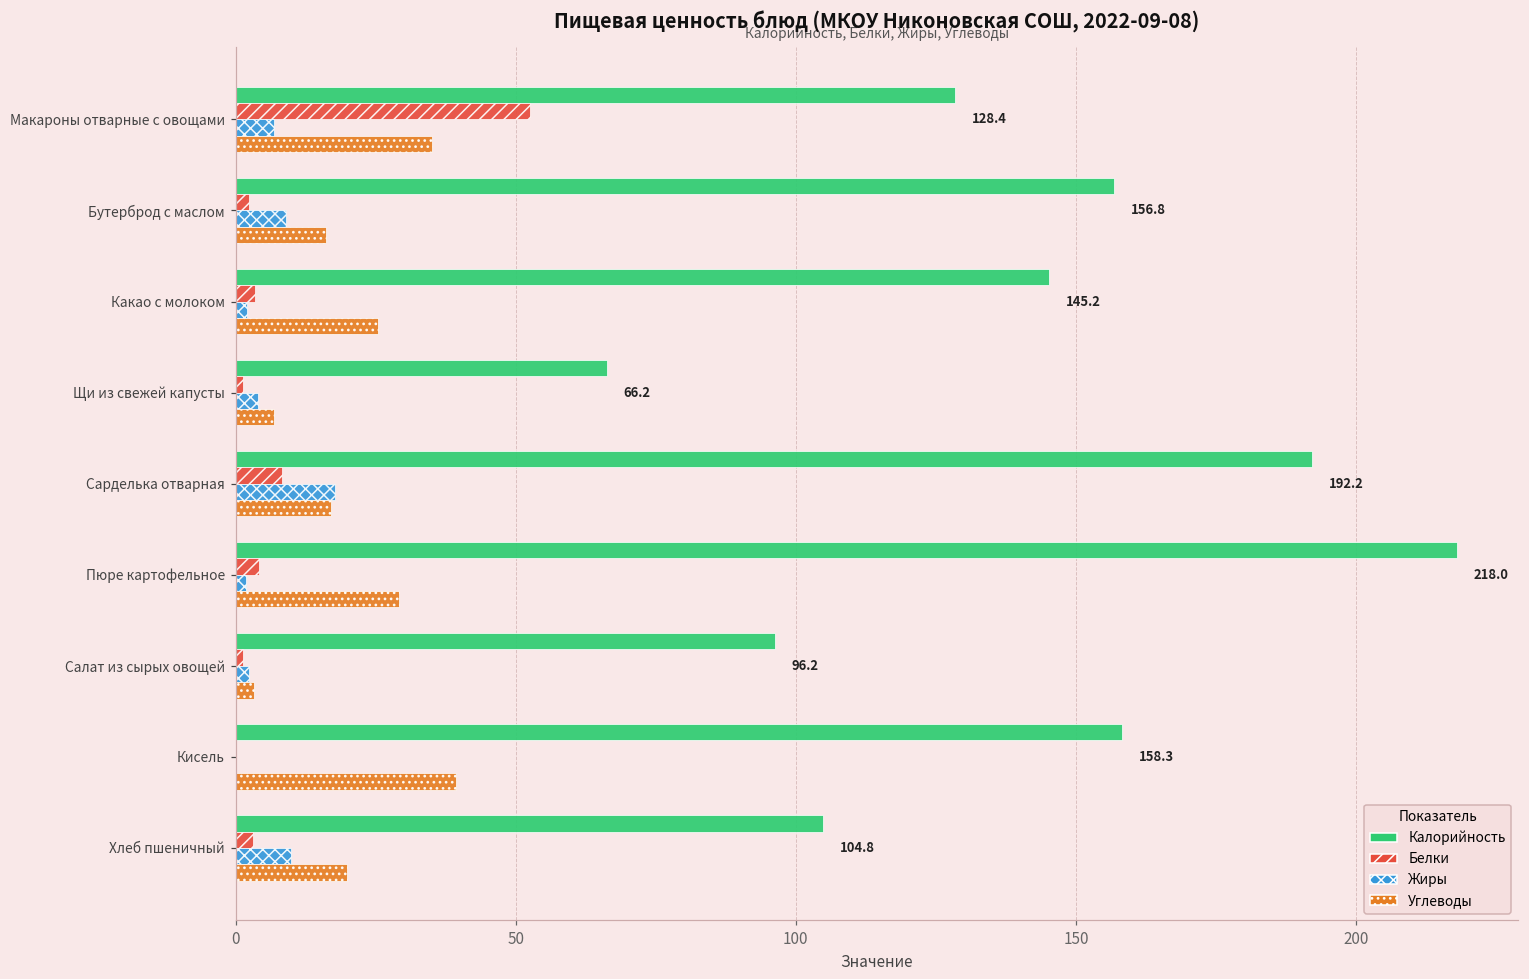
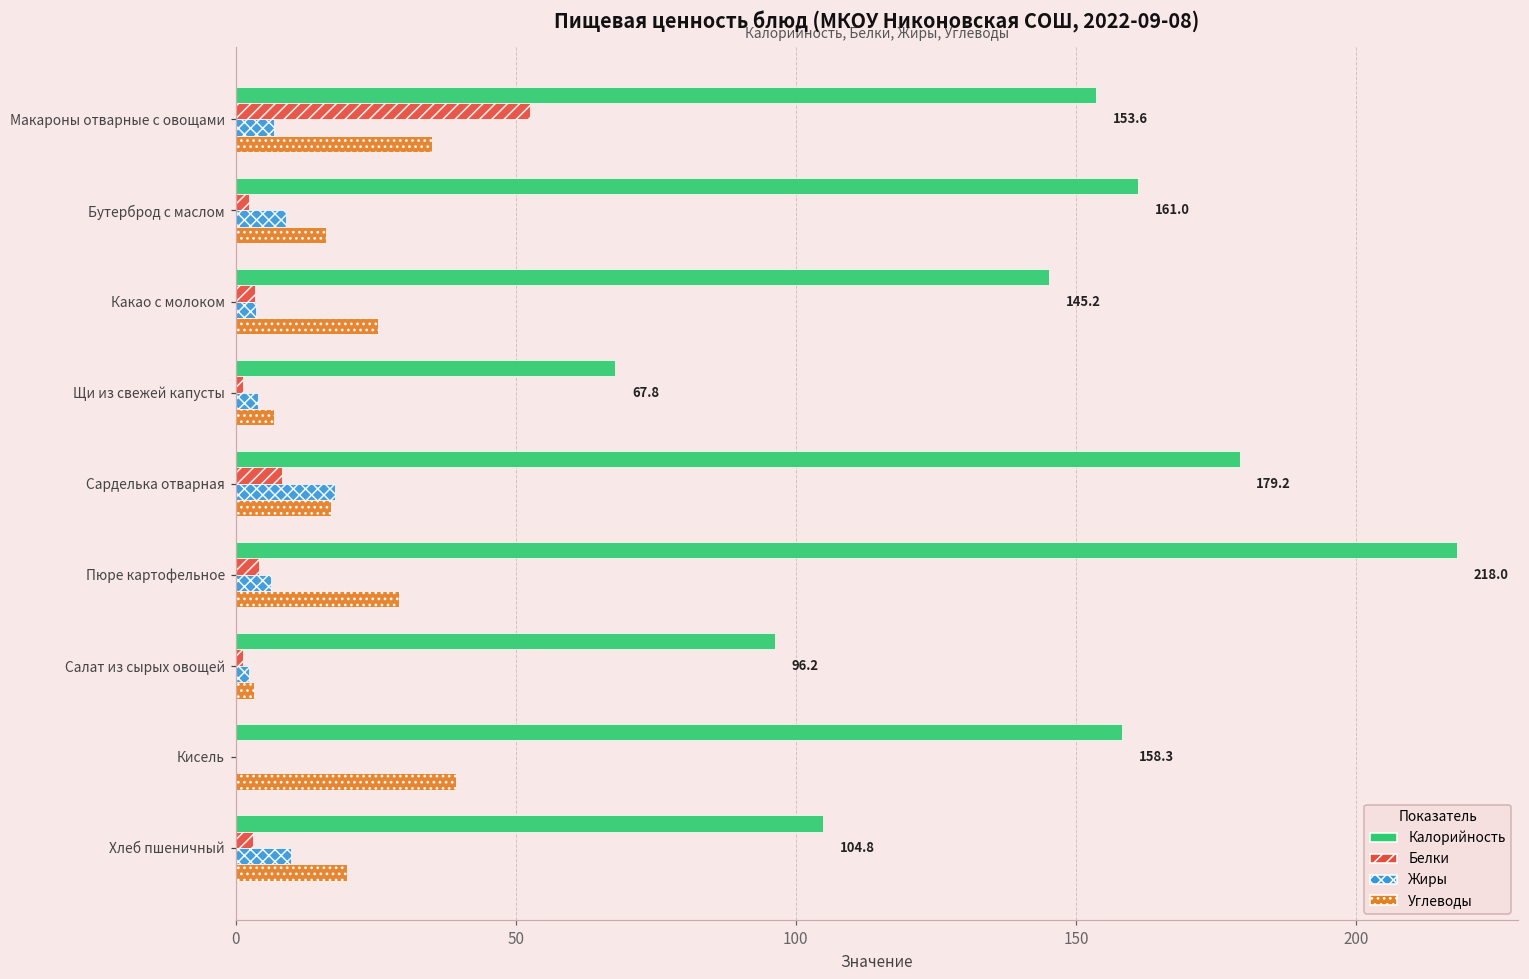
Калорийность, Макароны отварные с овощами: 128.4 -> 153.6
Калорийность, Бутерброд с маслом: 156.8 -> 161.0
Жиры, Какао с молоком: 2 -> 4
Калорийность, Щи из свежей капусты: 66.2 -> 67.8
Калорийность, Сарделька отварная: 192.2 -> 179.2
Жиры, Пюре картофельное: 2 -> 6
